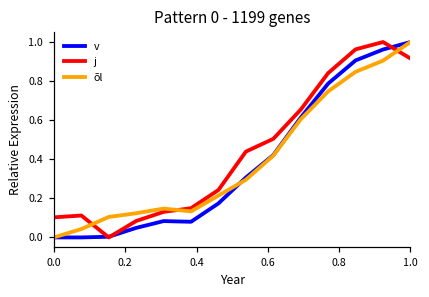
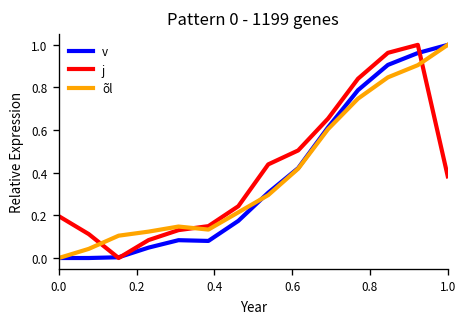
j, 0.0: 0.10 -> 0.20
j, 1.0: 0.92 -> 0.38
